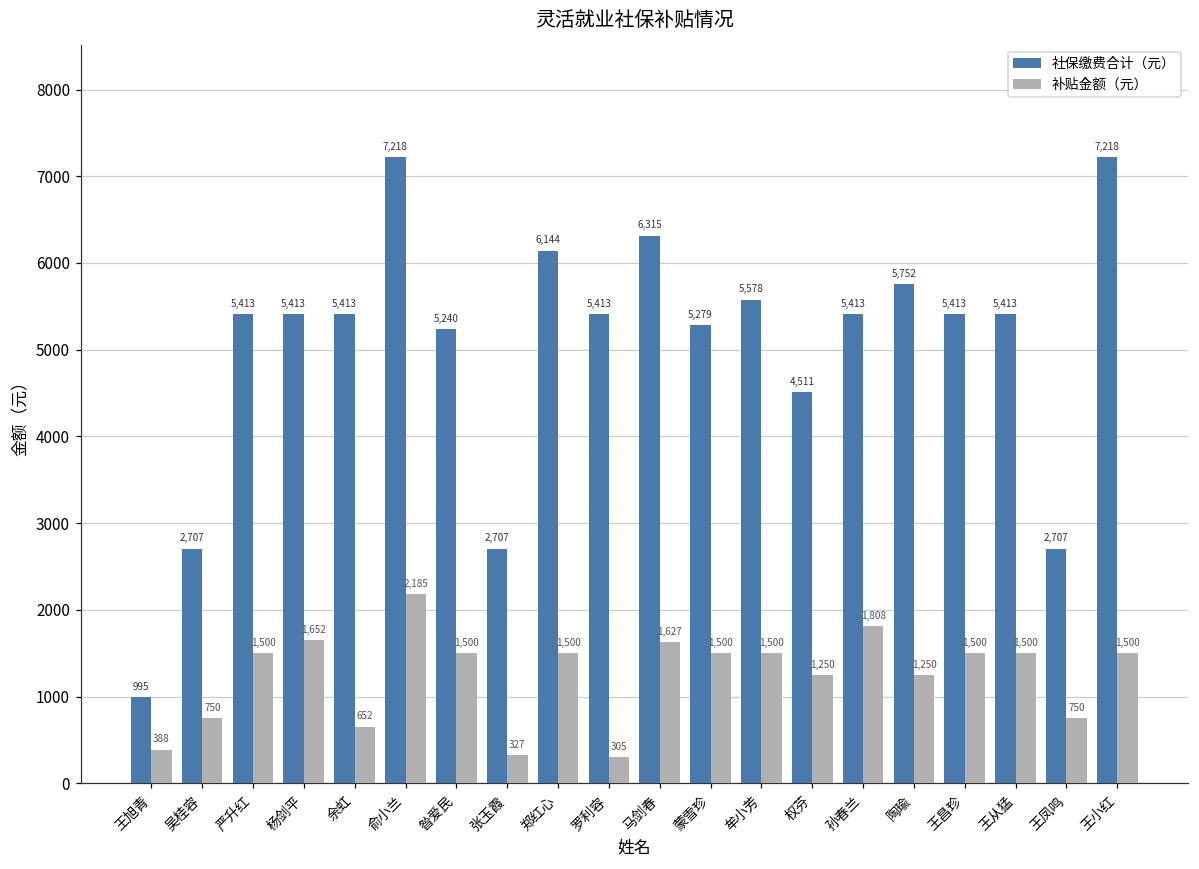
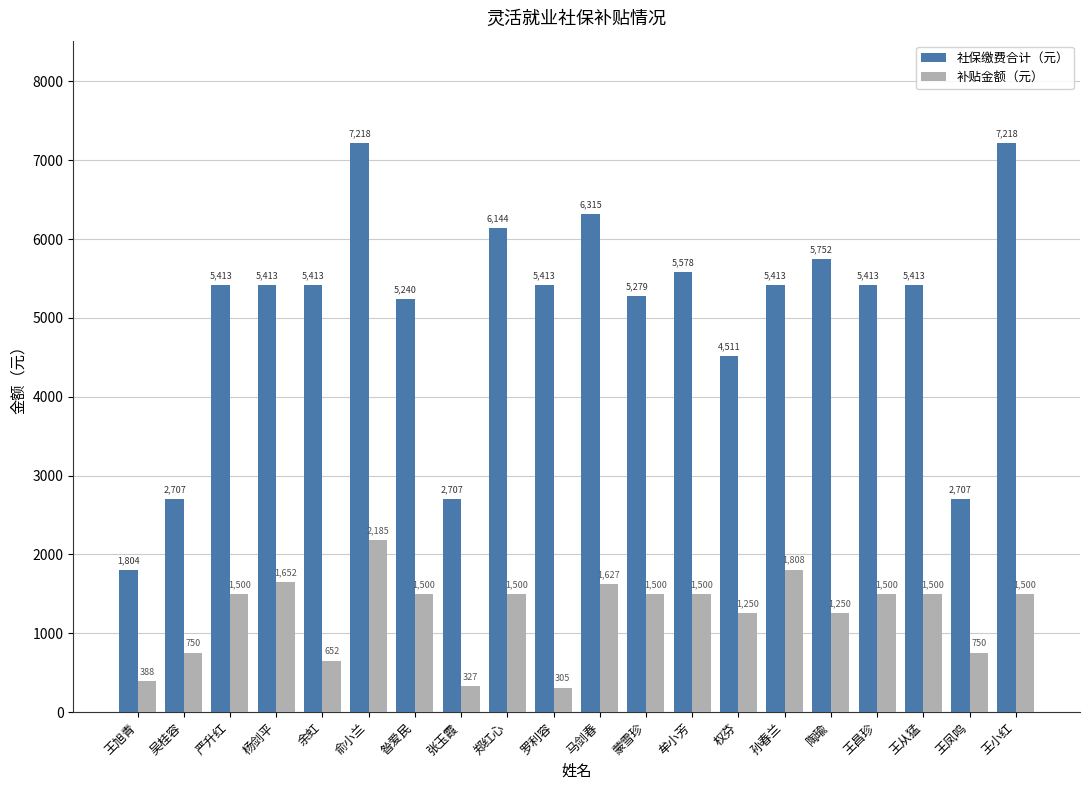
社保缴费合计（元）, 王旭青: 995 -> 1,804
